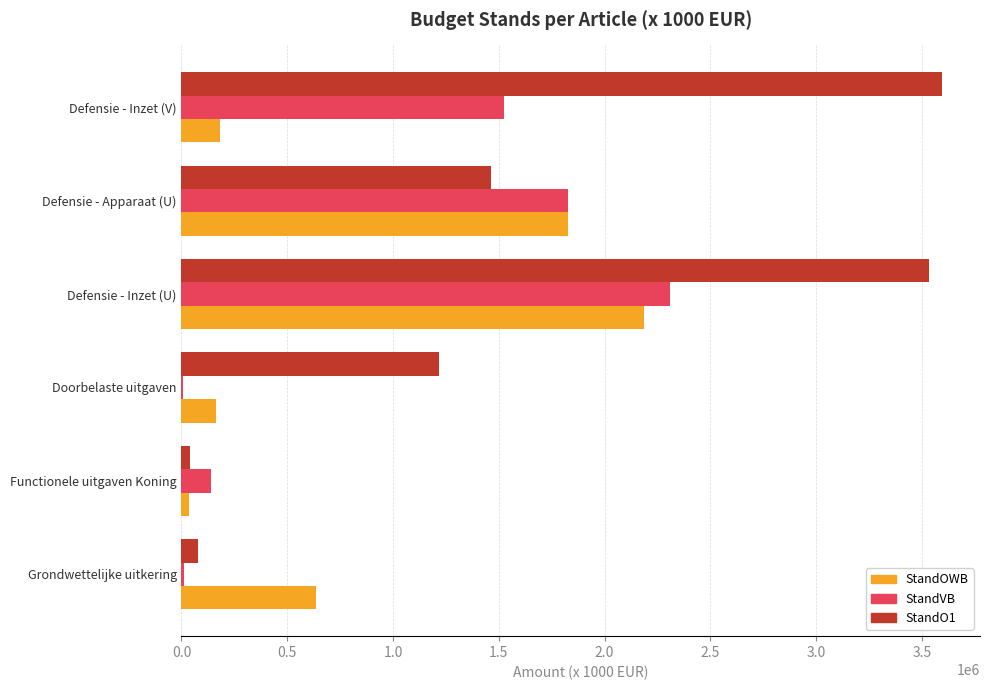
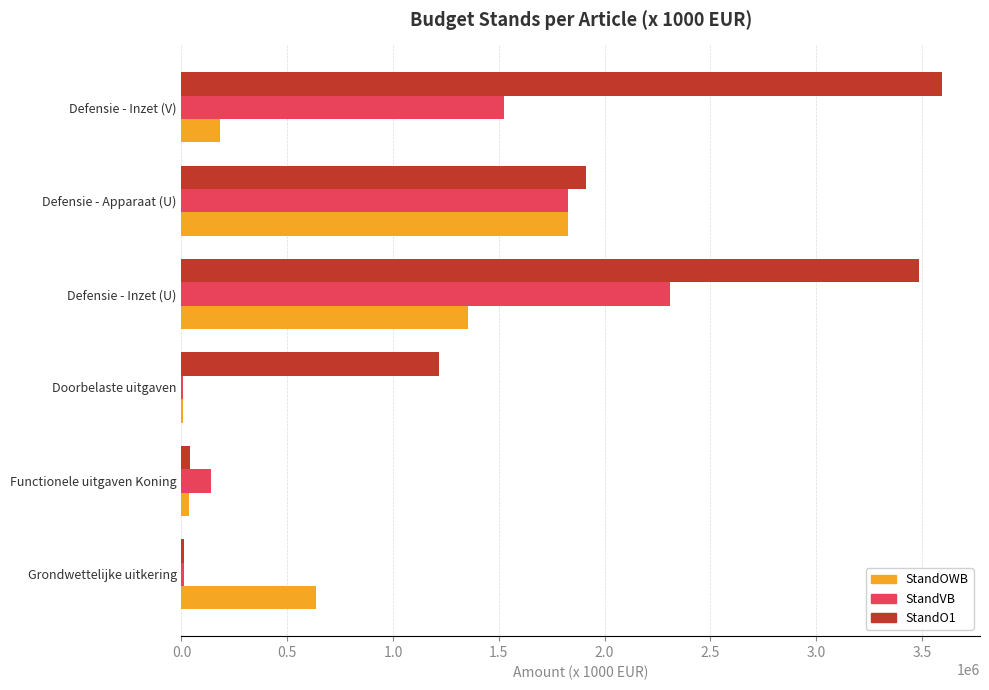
StandO1, Defensie - Apparaat (U): 1460000 -> 1910000
StandO1, Defensie - Inzet (U): 3540000 -> 3490000
StandOWB, Defensie - Inzet (U): 2190000 -> 1360000
StandOWB, Doorbelaste uitgaven: 160000 -> 10000
StandO1, Grondwettelijke uitkering: 80000 -> 10000
